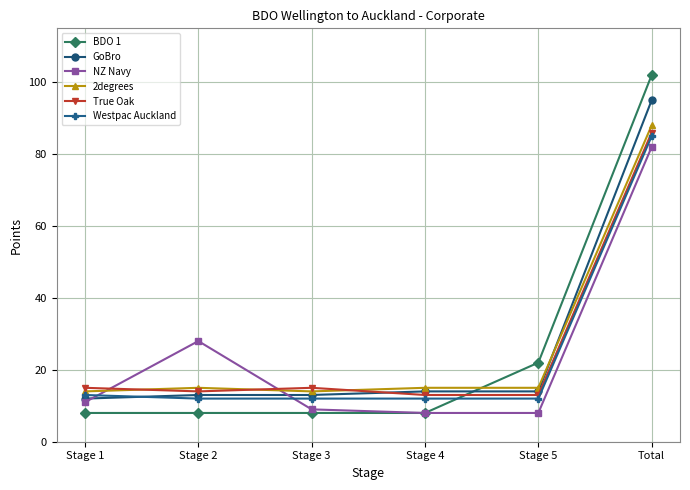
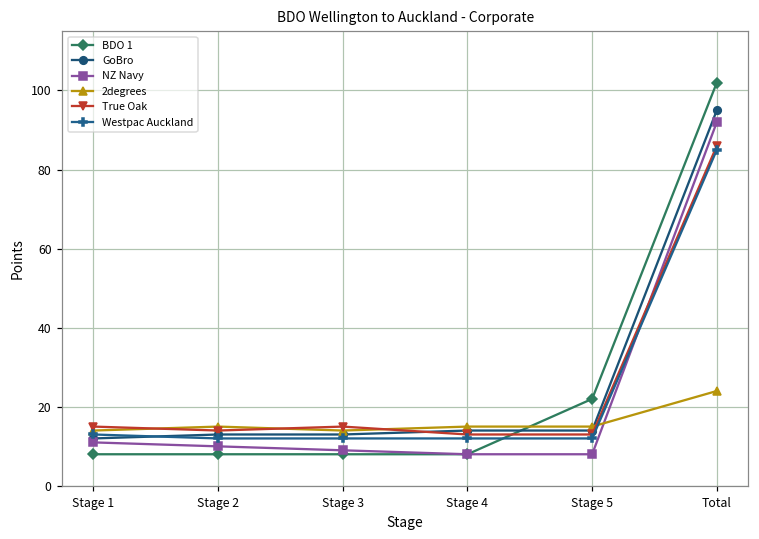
NZ Navy, Stage 2: 28 -> 10
NZ Navy, Total: 82 -> 92
2degrees, Total: 88 -> 24
